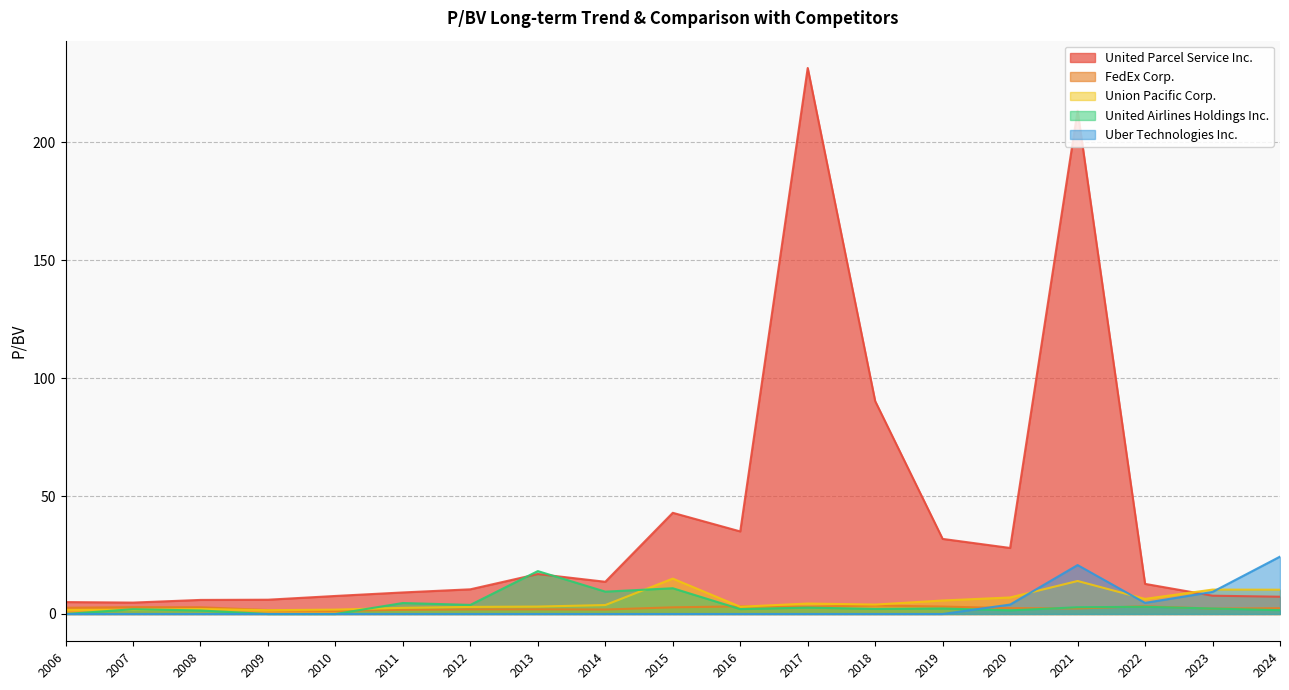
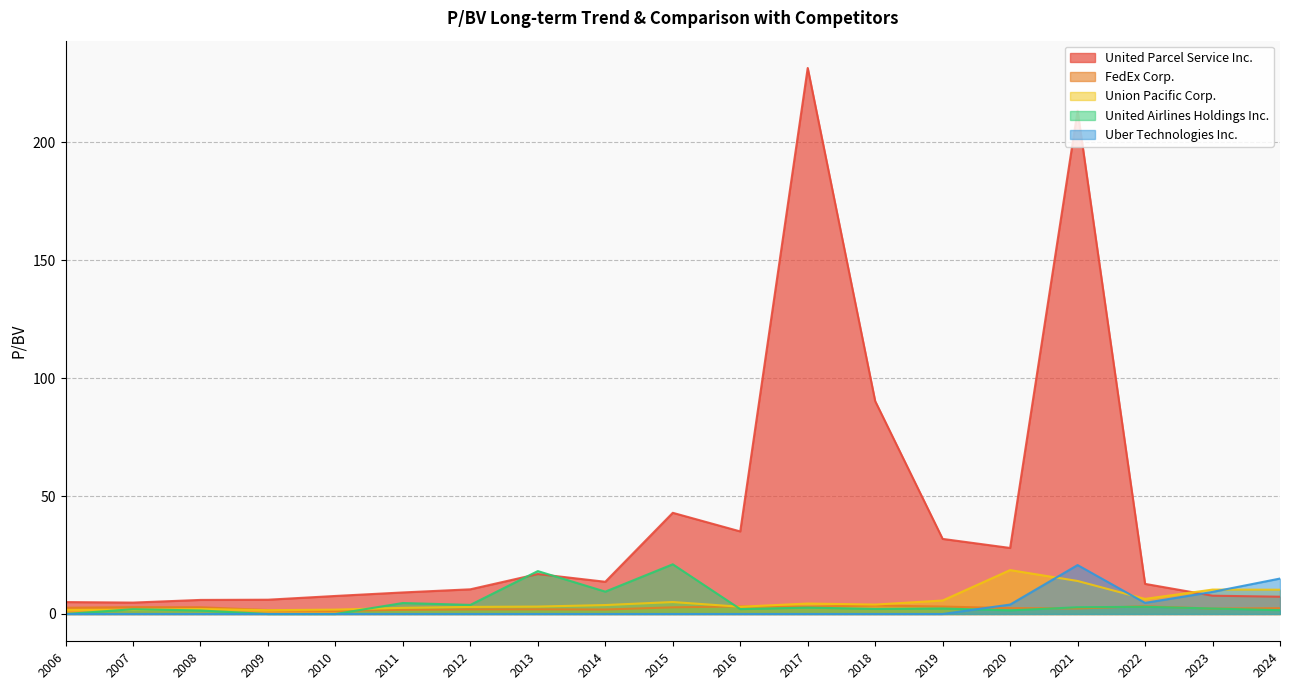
Union Pacific Corp., 2015: 15 -> 5
United Airlines Holdings Inc., 2015: 11 -> 21
Union Pacific Corp., 2020: 7 -> 19
Uber Technologies Inc., 2024: 24 -> 15
